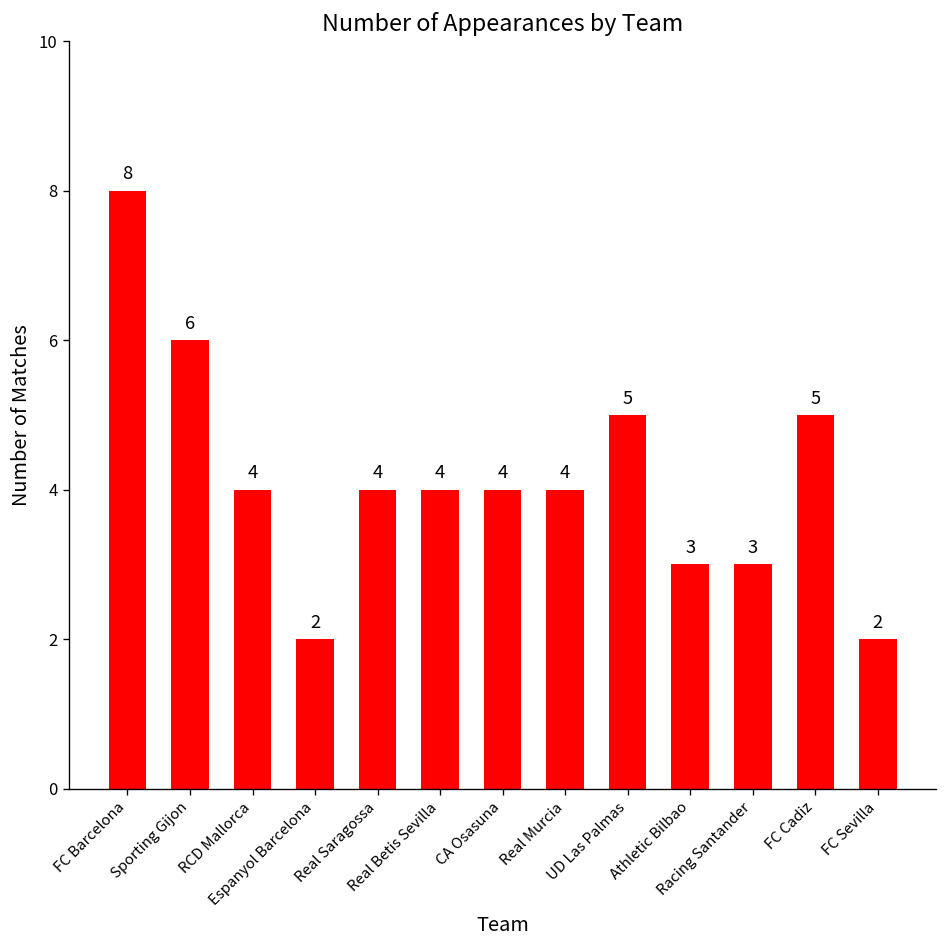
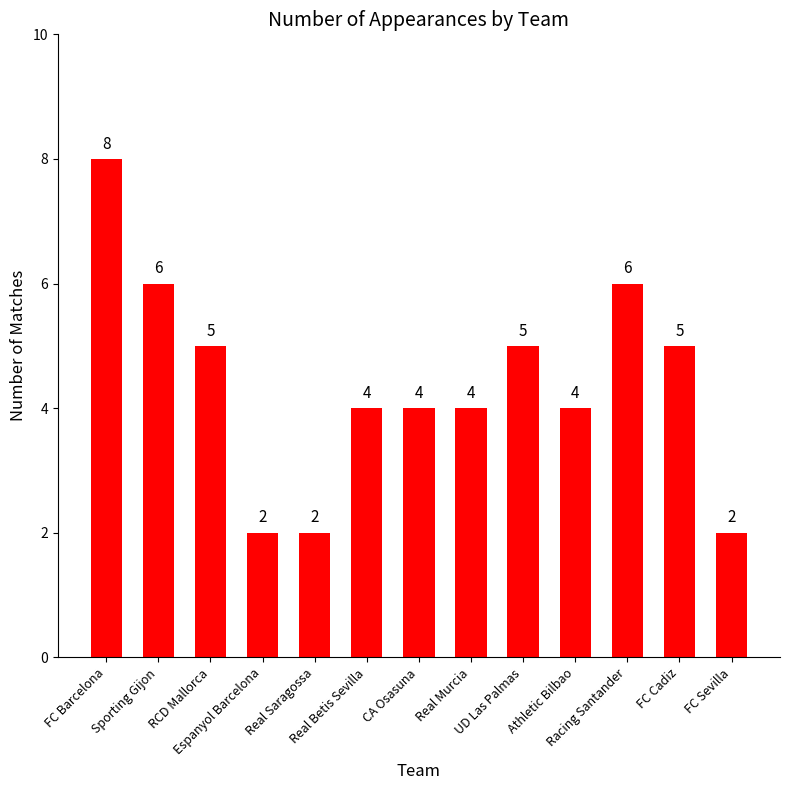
RCD Mallorca: 4 -> 5
Real Saragossa: 4 -> 2
Athletic Bilbao: 3 -> 4
Racing Santander: 3 -> 6
